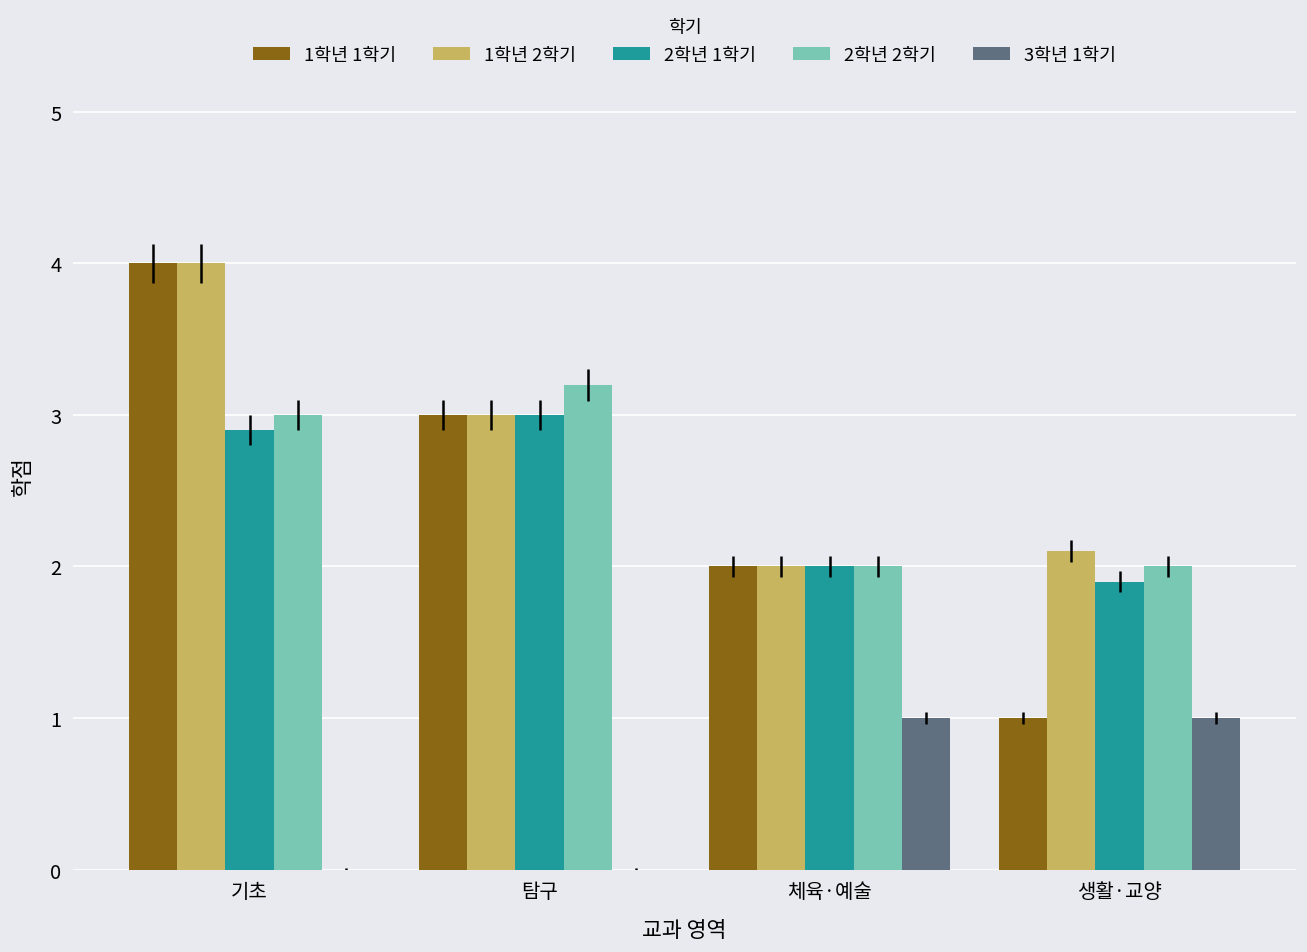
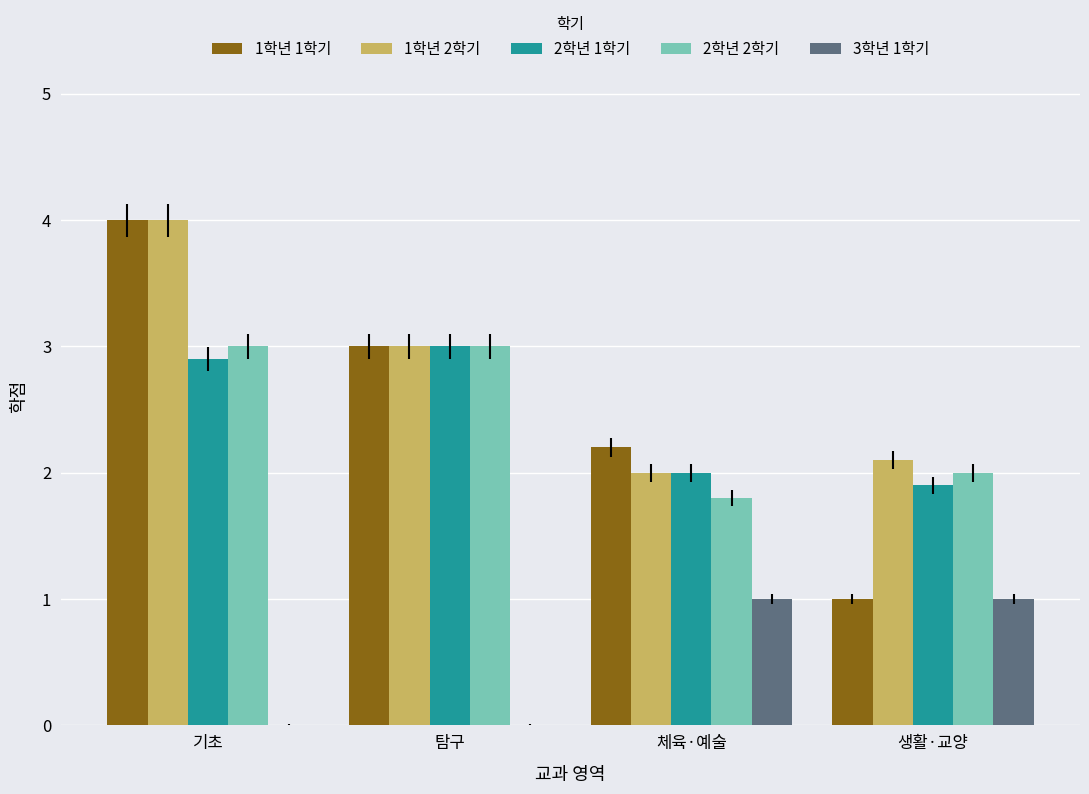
2학년 2학기, 탐구: 3.2 -> 3.0
1학년 1학기, 체육·예술: 2.0 -> 2.2
2학년 2학기, 체육·예술: 2.0 -> 1.8
